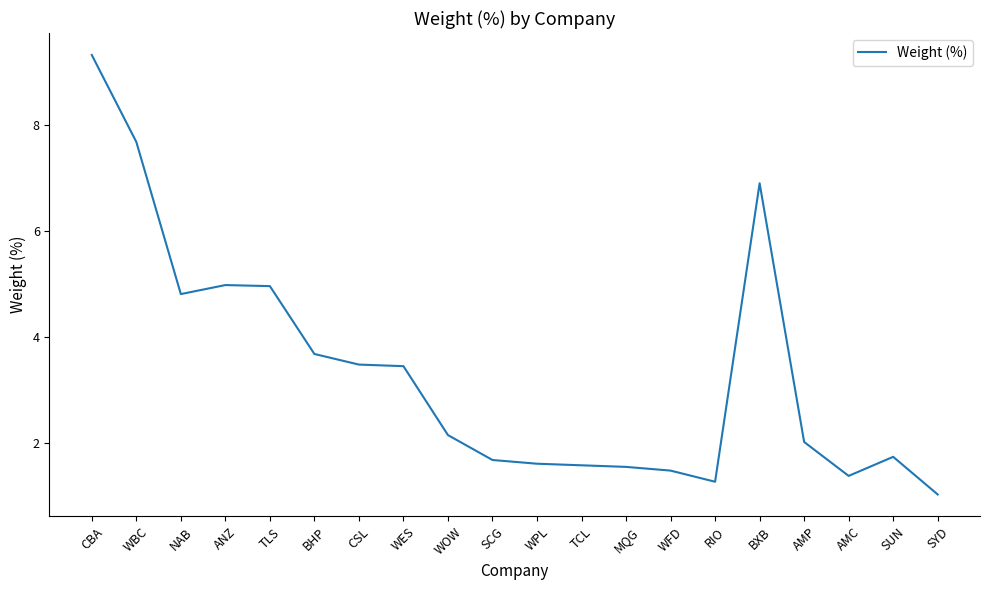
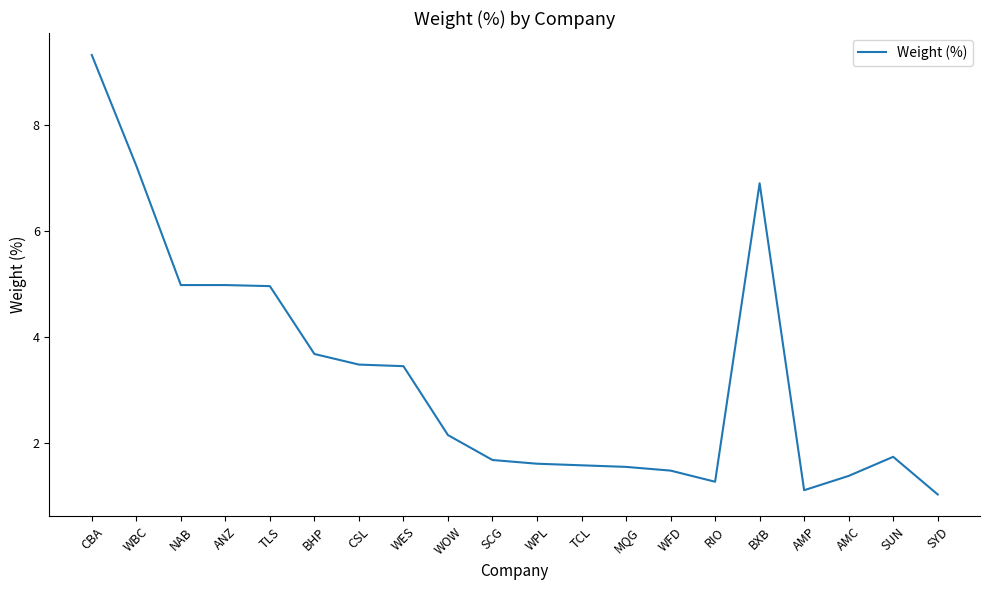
WBC: 7.7 -> 7.2
NAB: 4.8 -> 5.0
AMP: 2.0 -> 1.1
